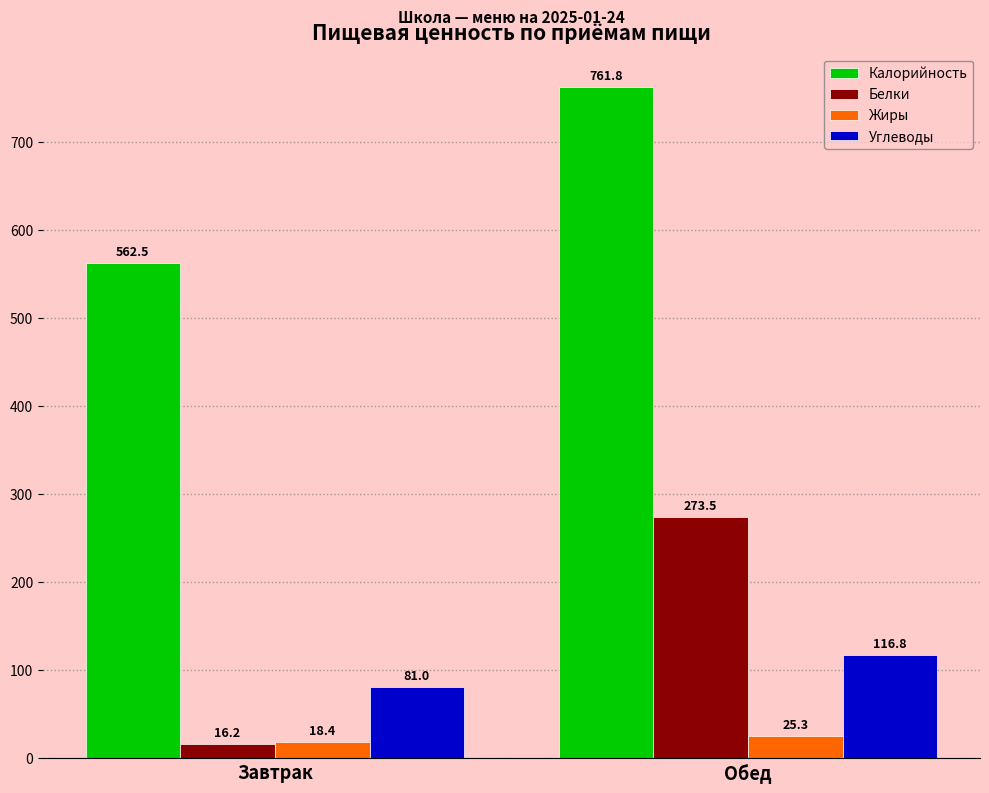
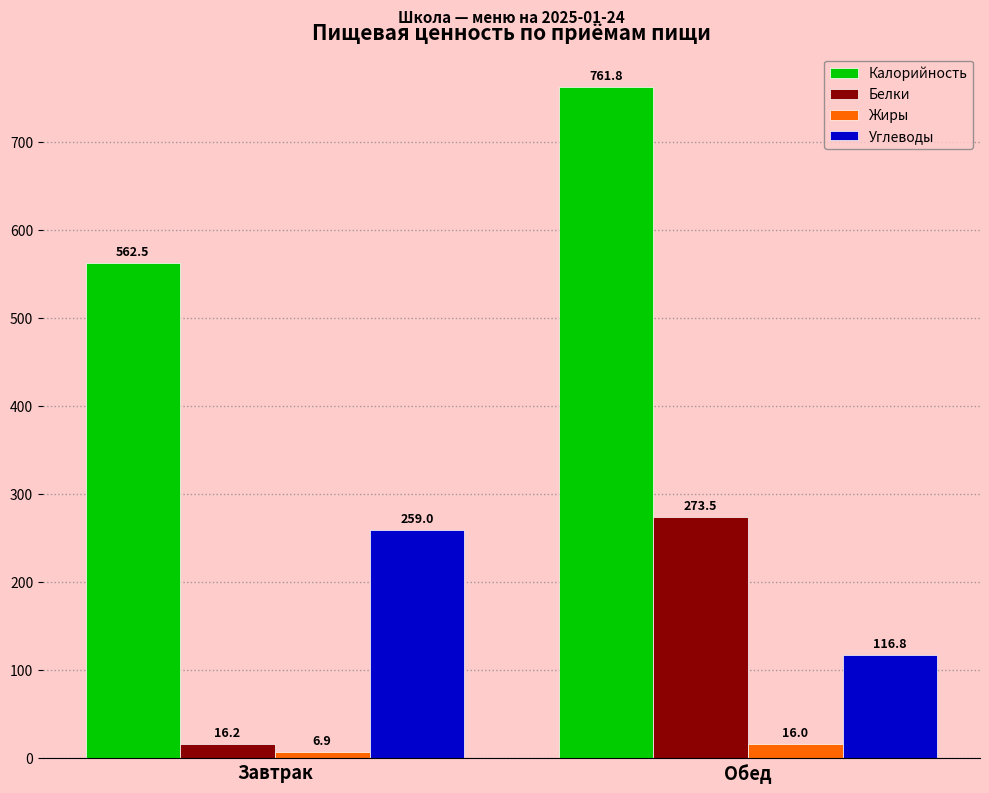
Жиры, Завтрак: 18.4 -> 6.9
Углеводы, Завтрак: 81.0 -> 259.0
Жиры, Обед: 25.3 -> 16.0
